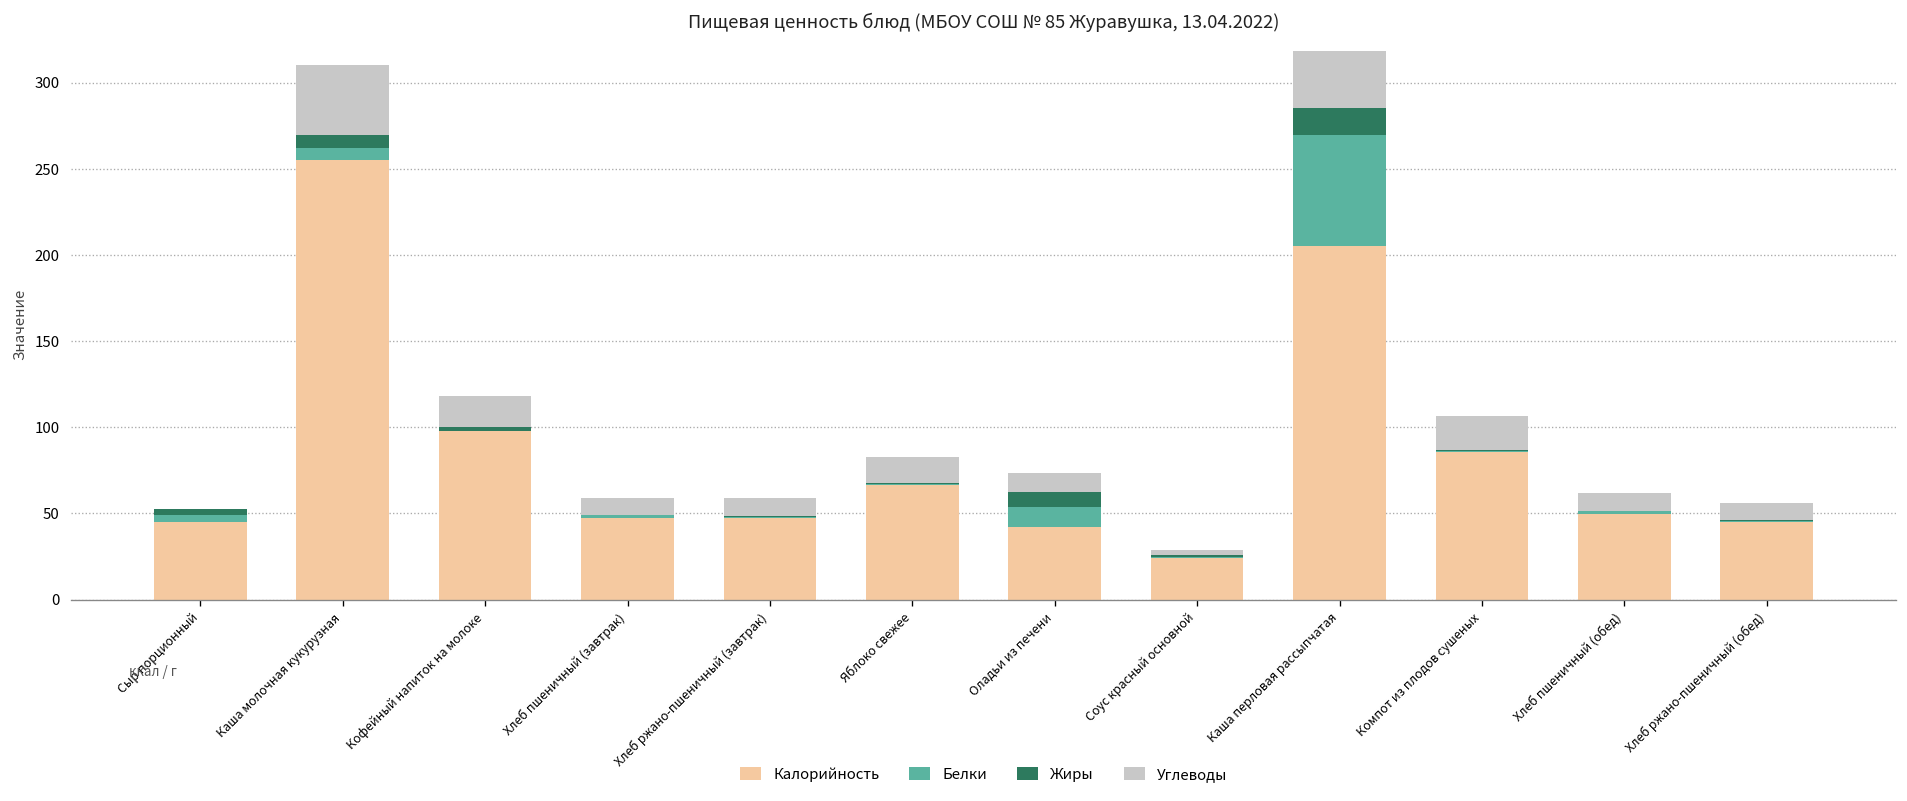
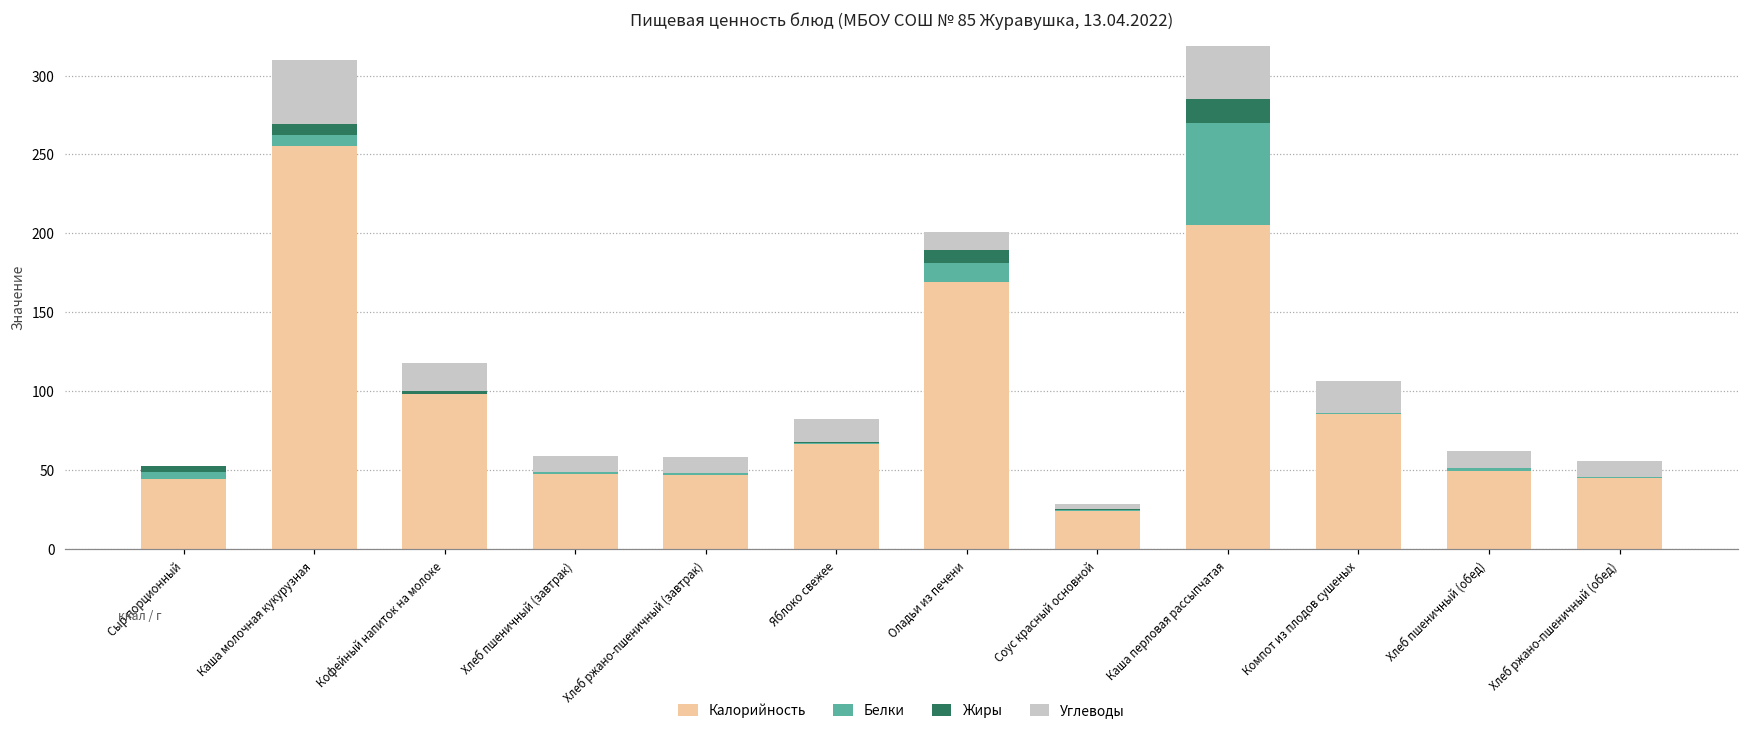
Калорийность, Оладьи из печени: 42 -> 169
